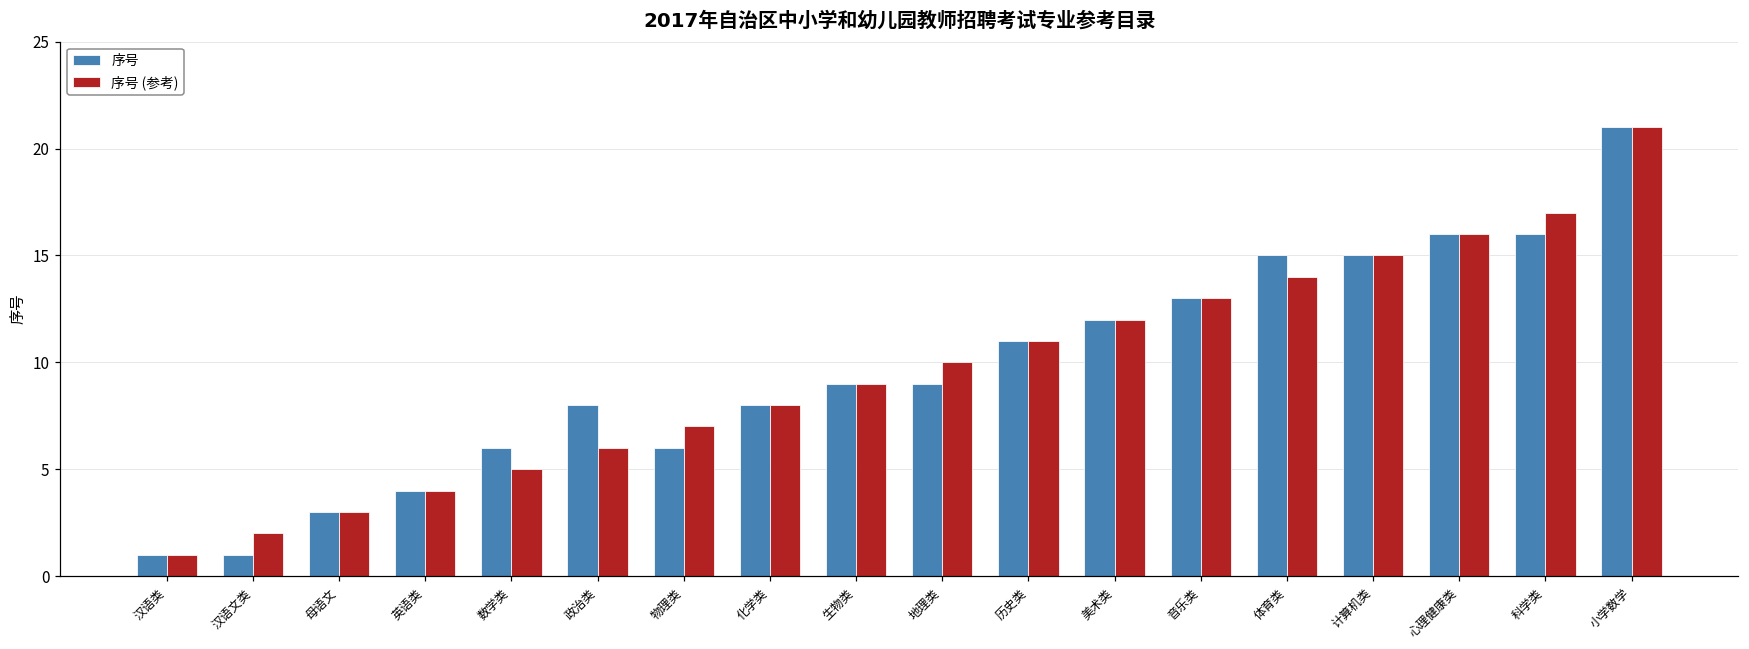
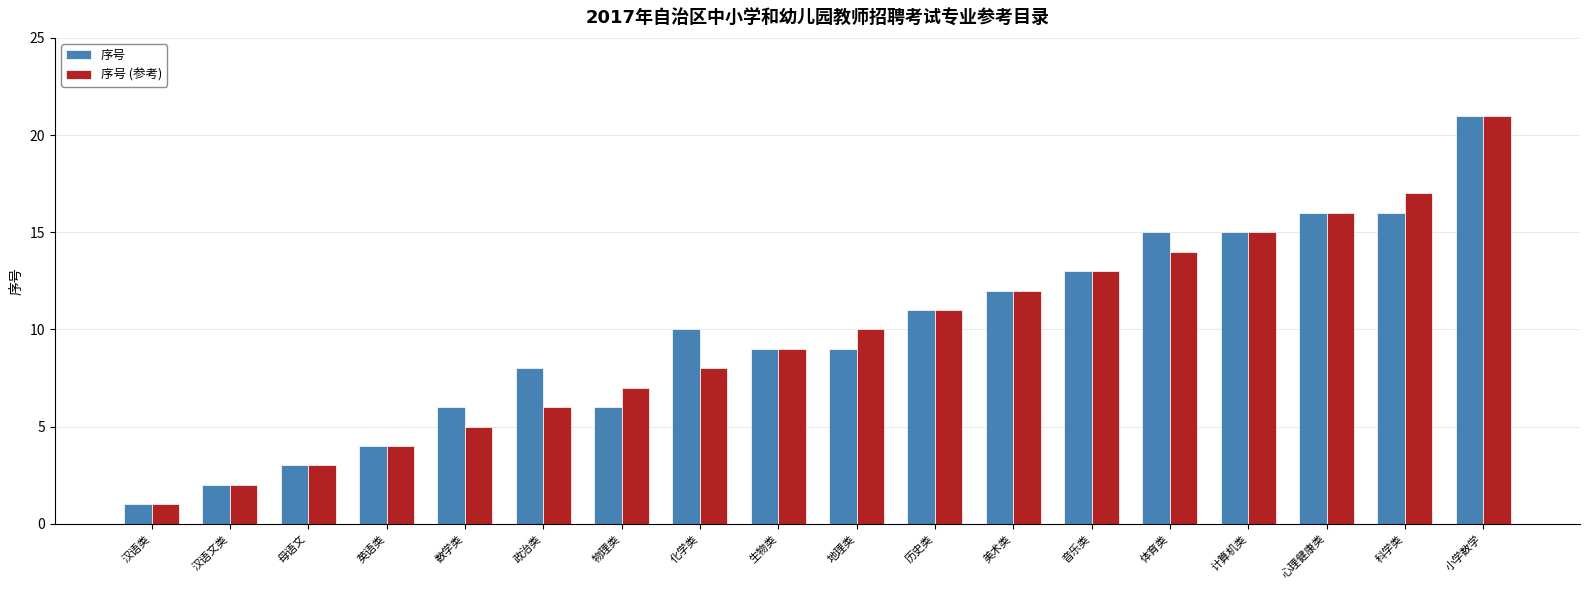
序号, 汉语文类: 1 -> 2
序号, 化学类: 8 -> 10
